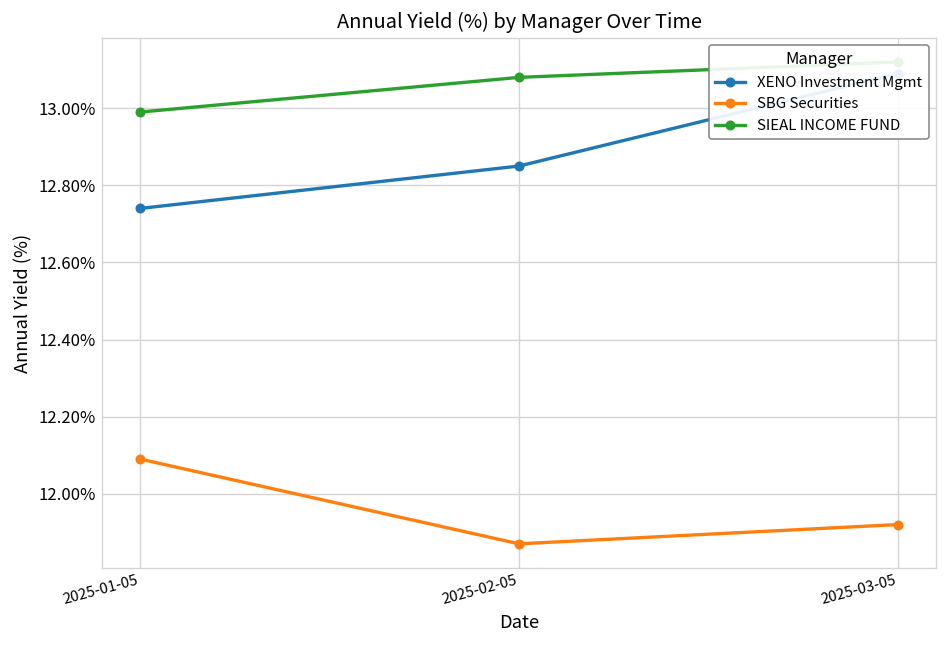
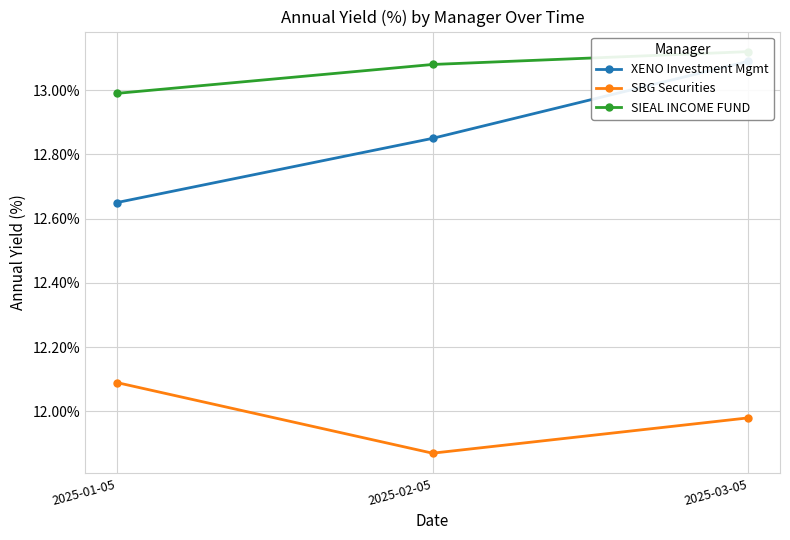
XENO Investment Mgmt, 2025-01-05: 12.74% -> 12.65%
SBG Securities, 2025-03-05: 11.92% -> 11.98%
